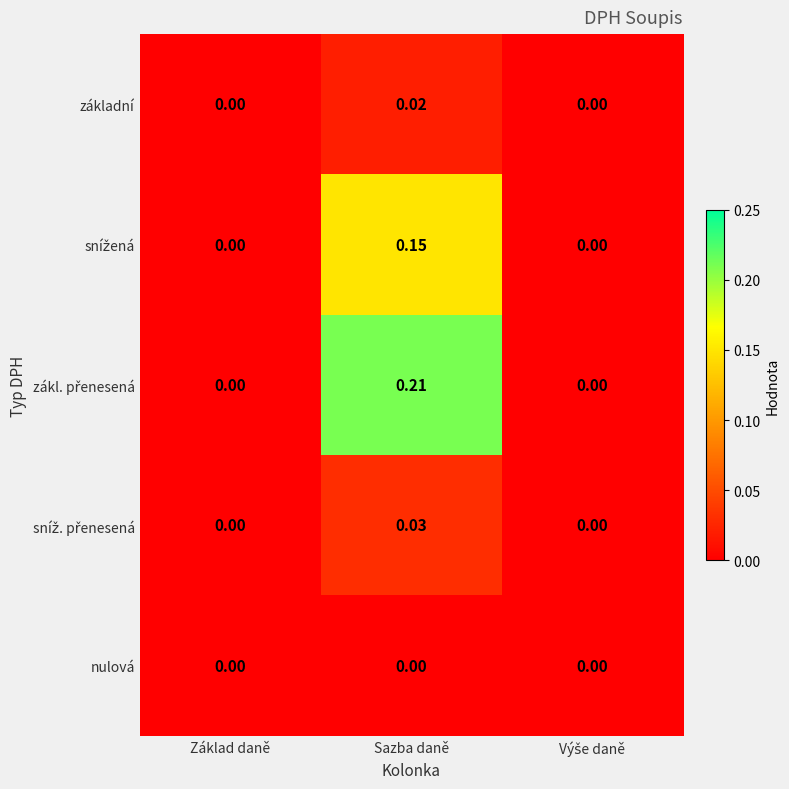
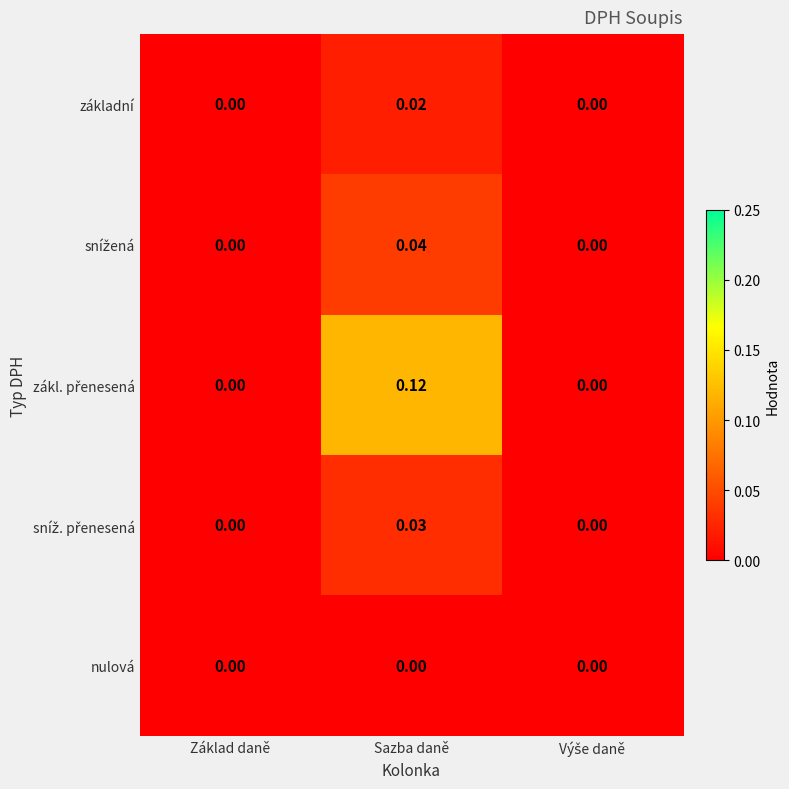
snížená, Sazba daně: 0.15 -> 0.04
zákl. přenesená, Sazba daně: 0.21 -> 0.12
